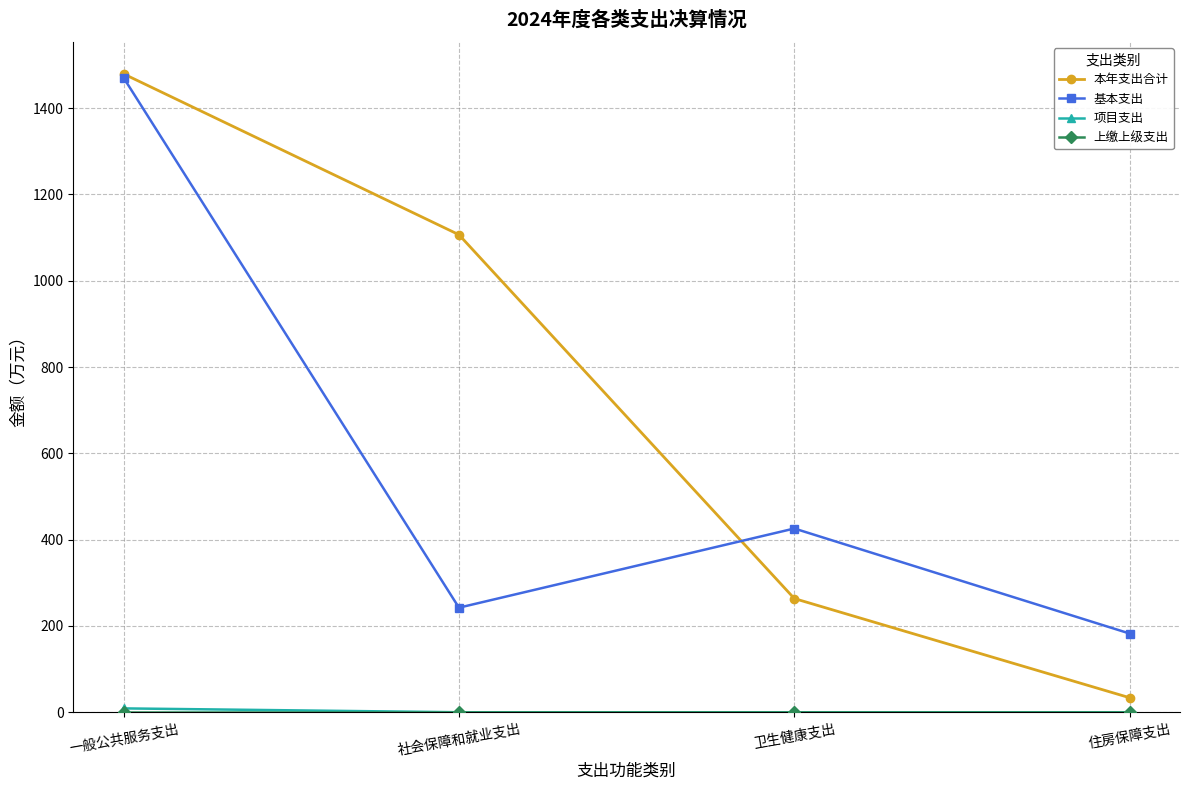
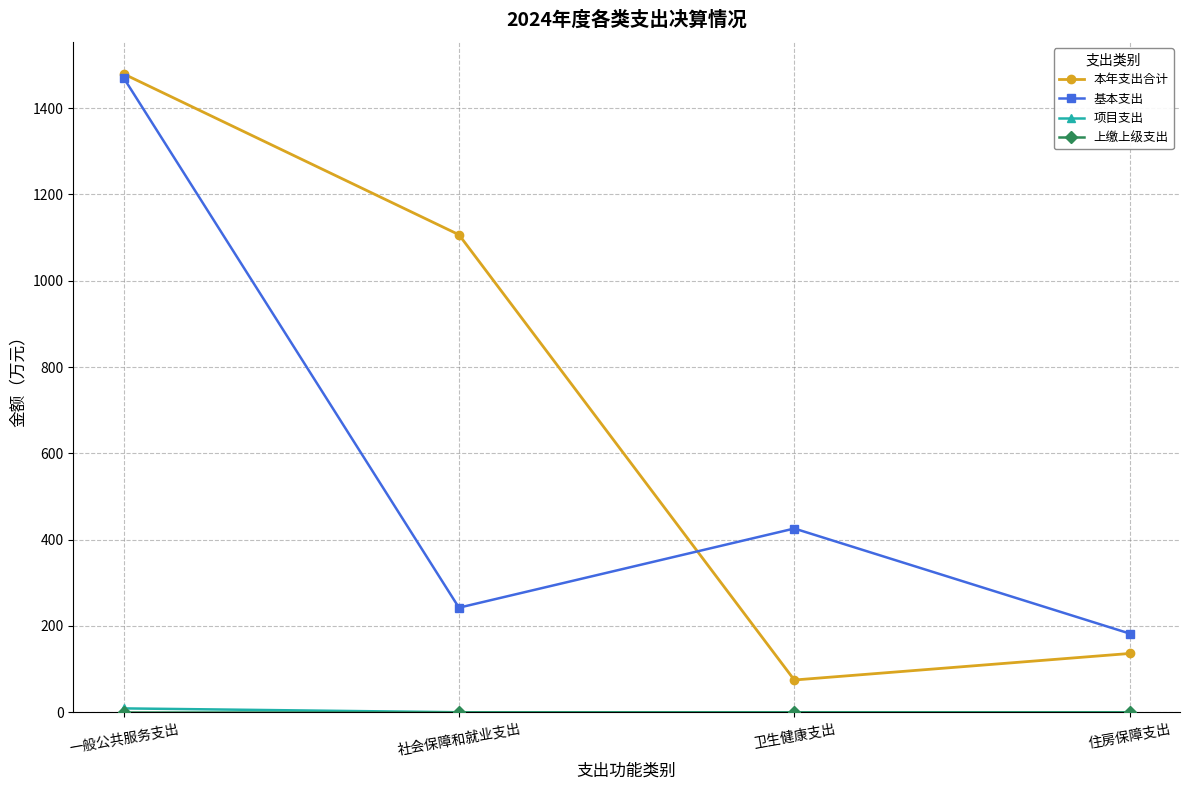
本年支出合计, 卫生健康支出: 260 -> 70
本年支出合计, 住房保障支出: 30 -> 140
